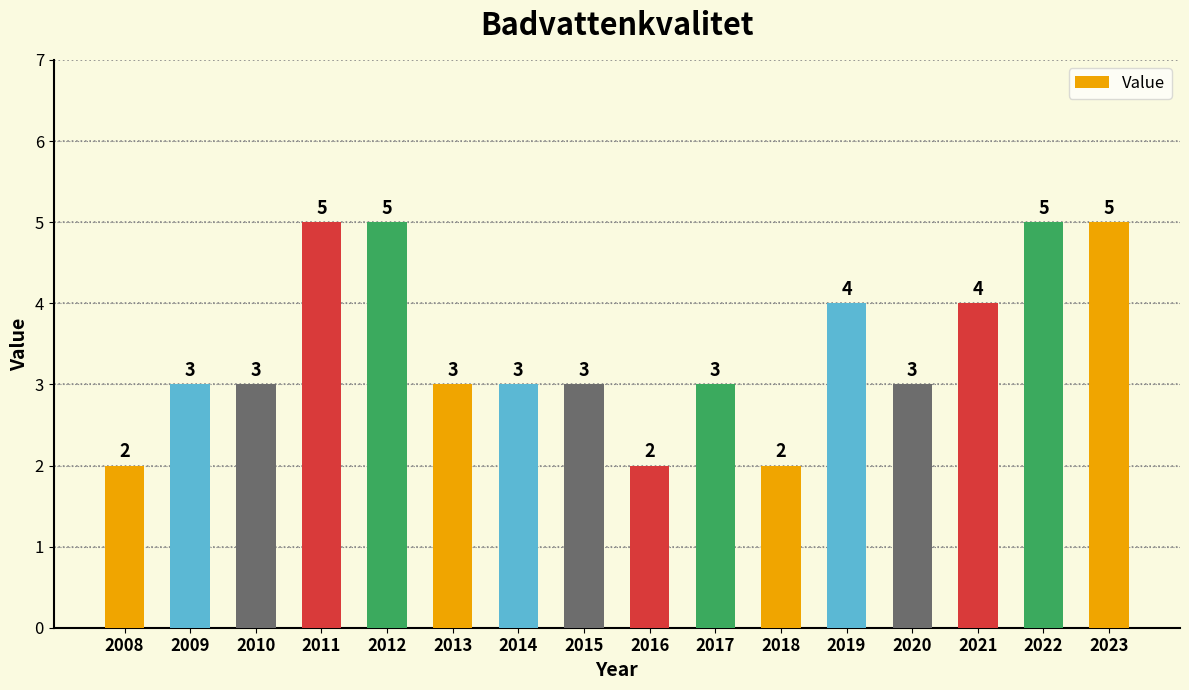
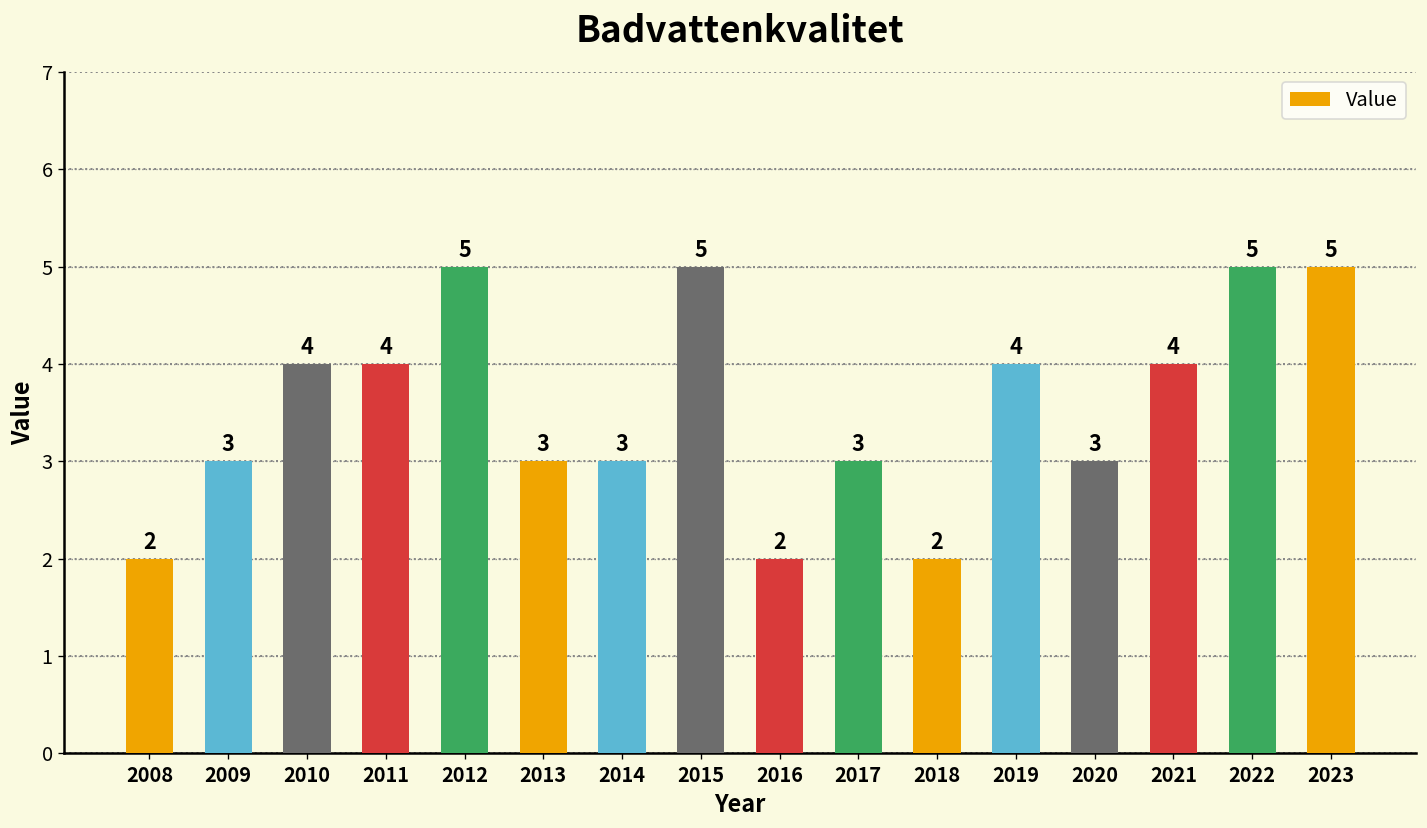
2010: 3 -> 4
2011: 5 -> 4
2015: 3 -> 5
